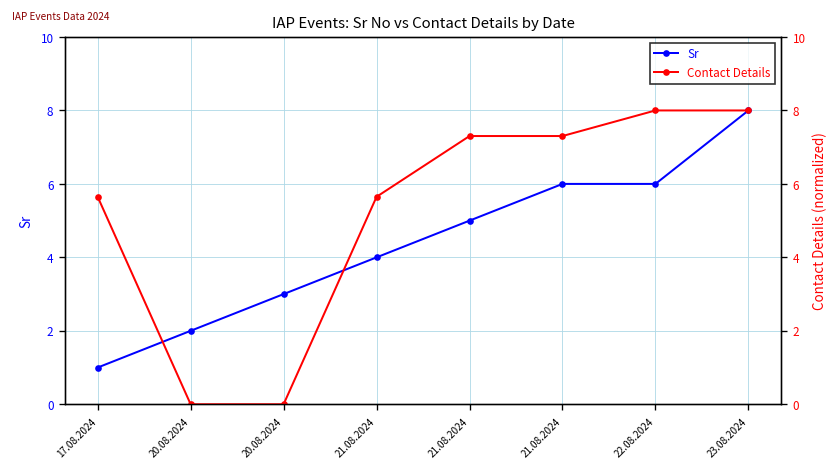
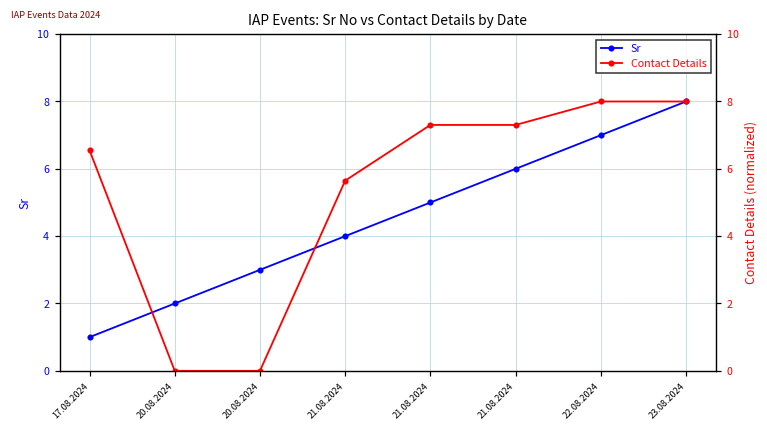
Sr, 22.08.2024: 6 -> 7
Contact Details, 17.08.2024: 5.6 -> 6.6
